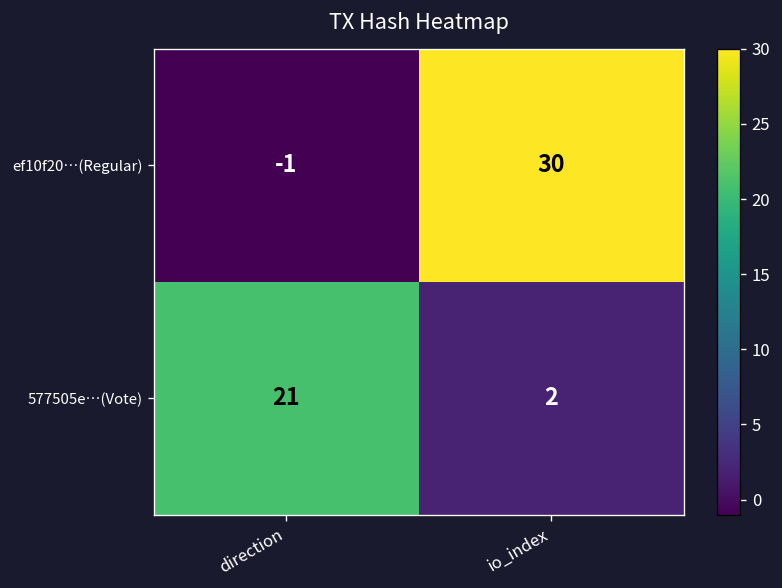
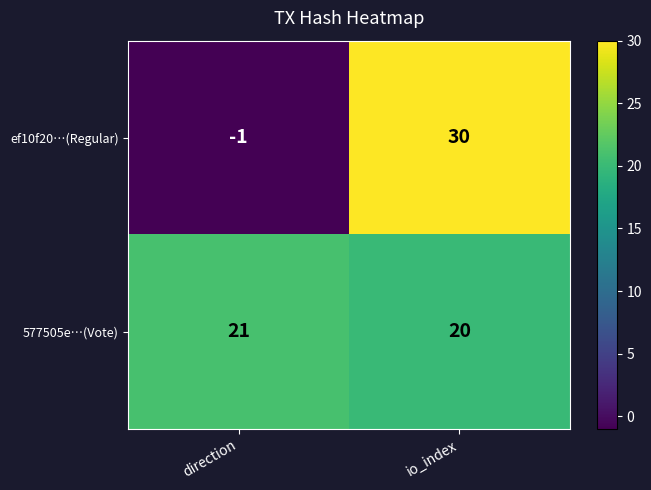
577505e…(Vote), io_index: 2 -> 20
